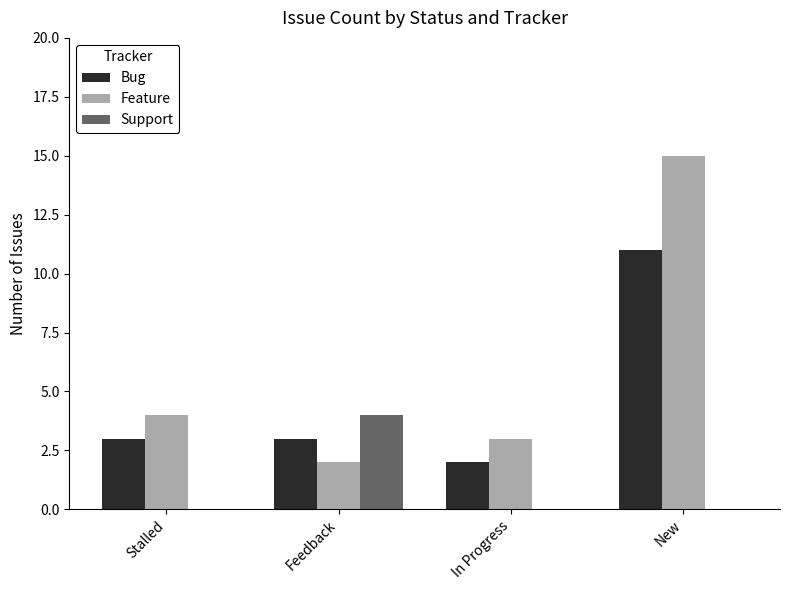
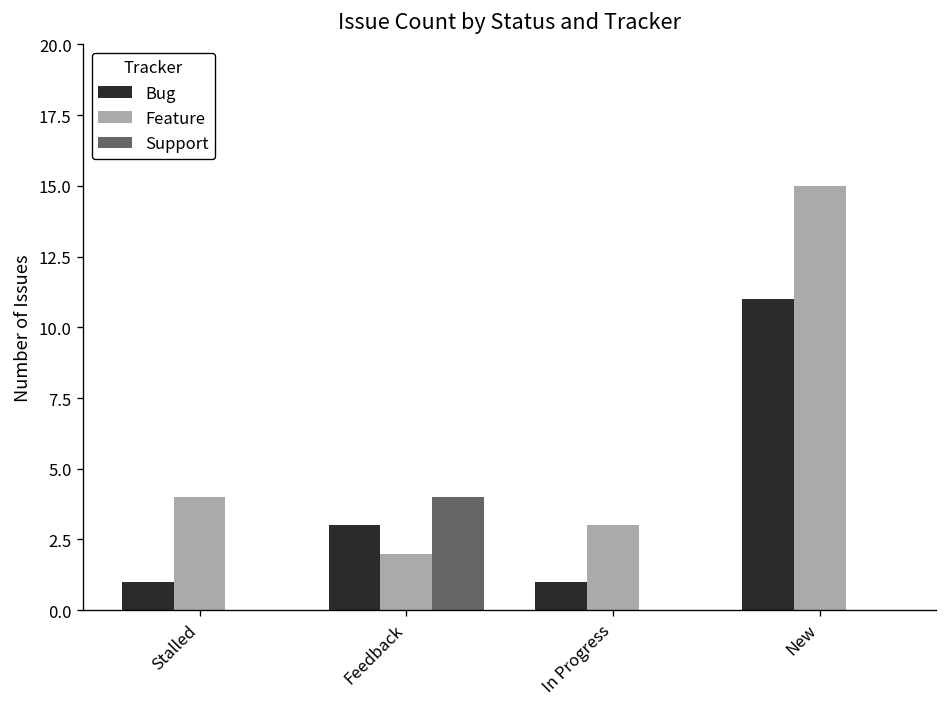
Bug, Stalled: 3 -> 1
Bug, In Progress: 2 -> 1
